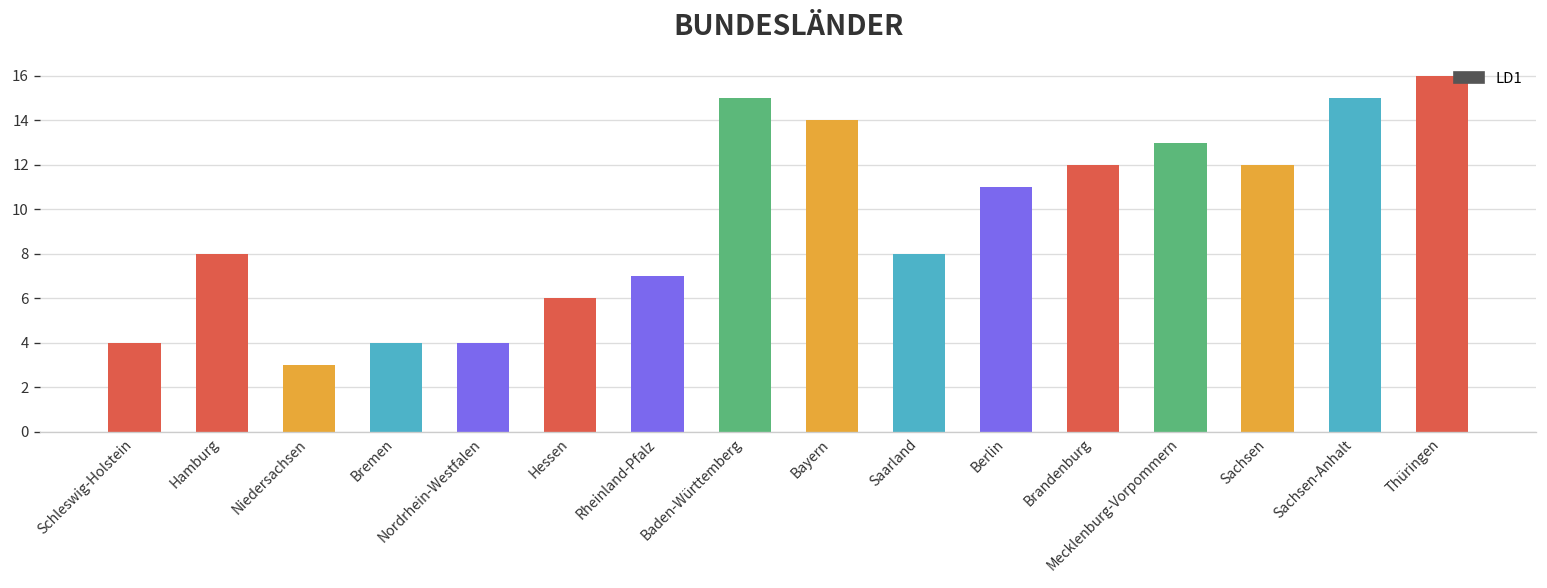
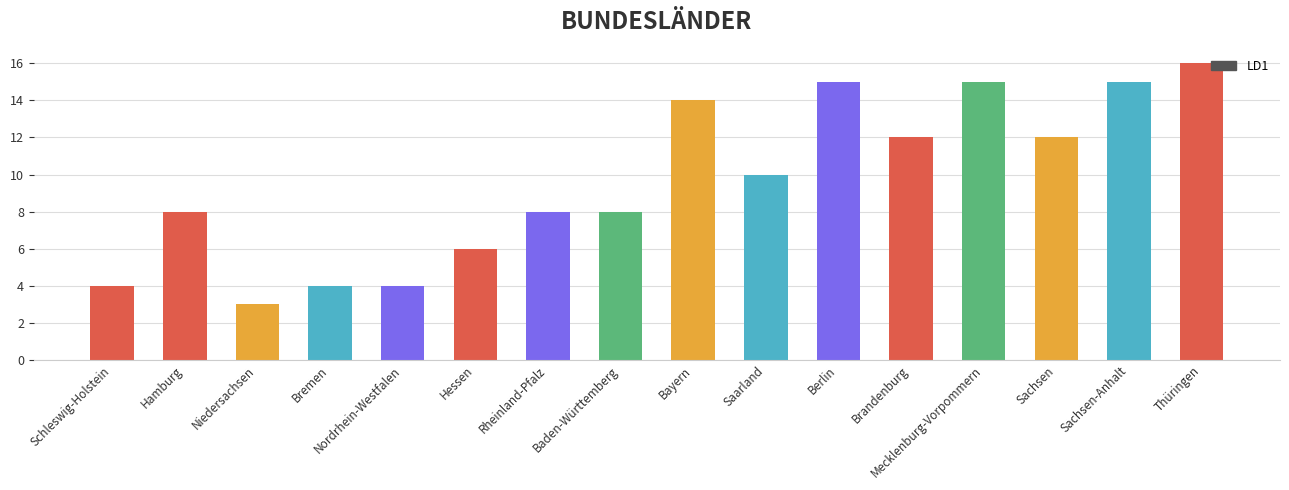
Rheinland-Pfalz: 7 -> 8
Baden-Württemberg: 15 -> 8
Saarland: 8 -> 10
Berlin: 11 -> 15
Mecklenburg-Vorpommern: 13 -> 15
